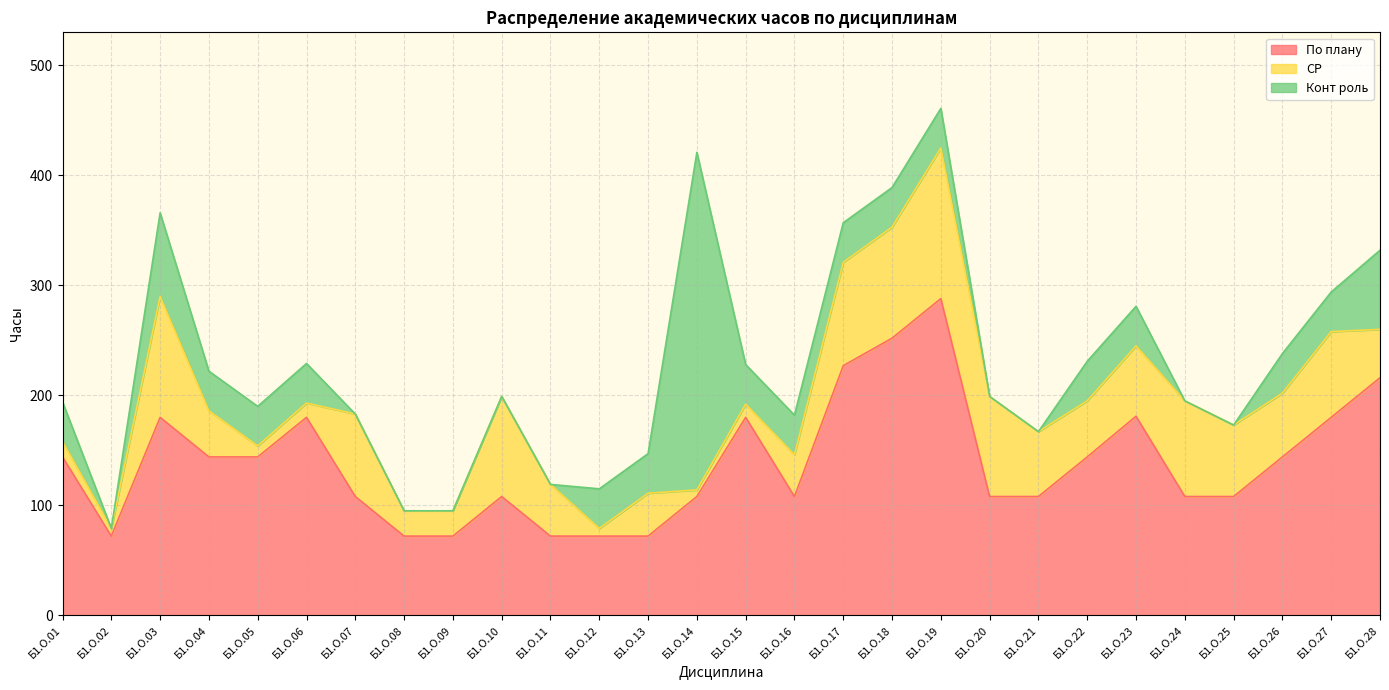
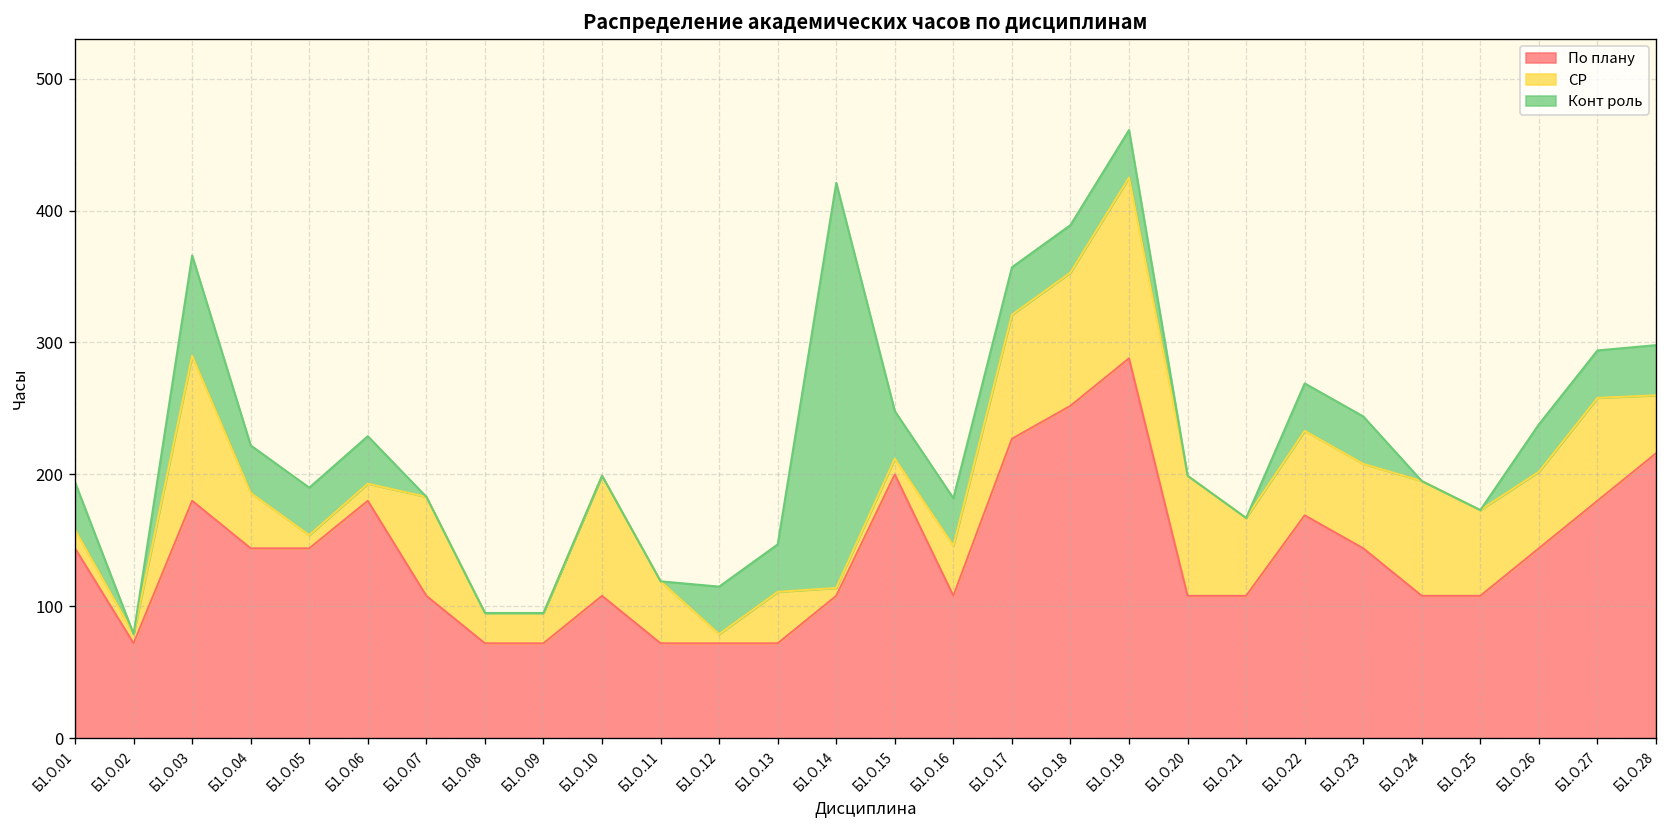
По плану, Б1.О.15: 180 -> 200
По плану, Б1.О.22: 144 -> 169
СР, Б1.О.22: 51 -> 64
По плану, Б1.О.23: 181 -> 144
Конт роль, Б1.О.28: 72 -> 38
